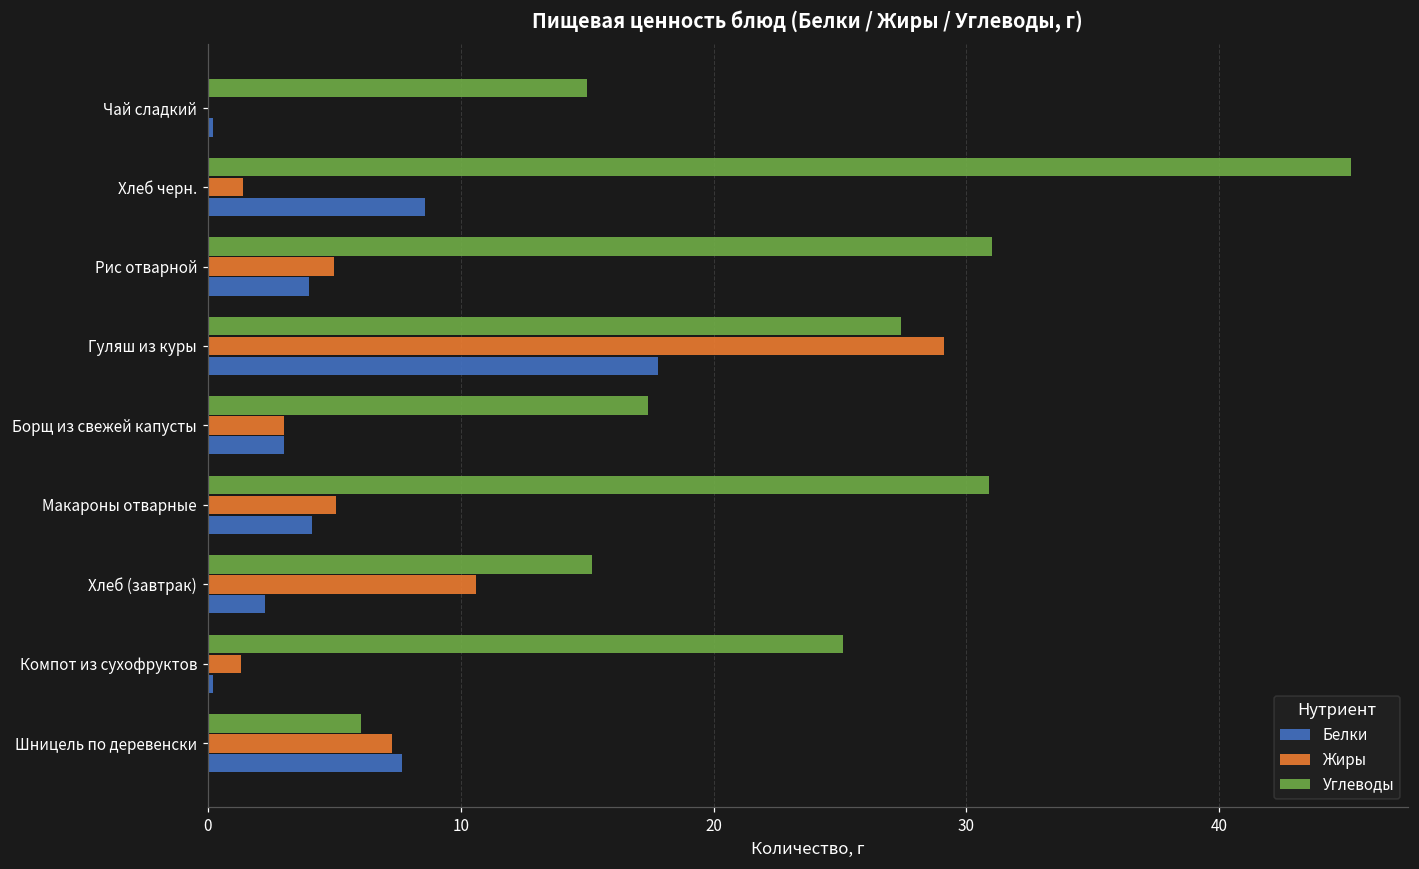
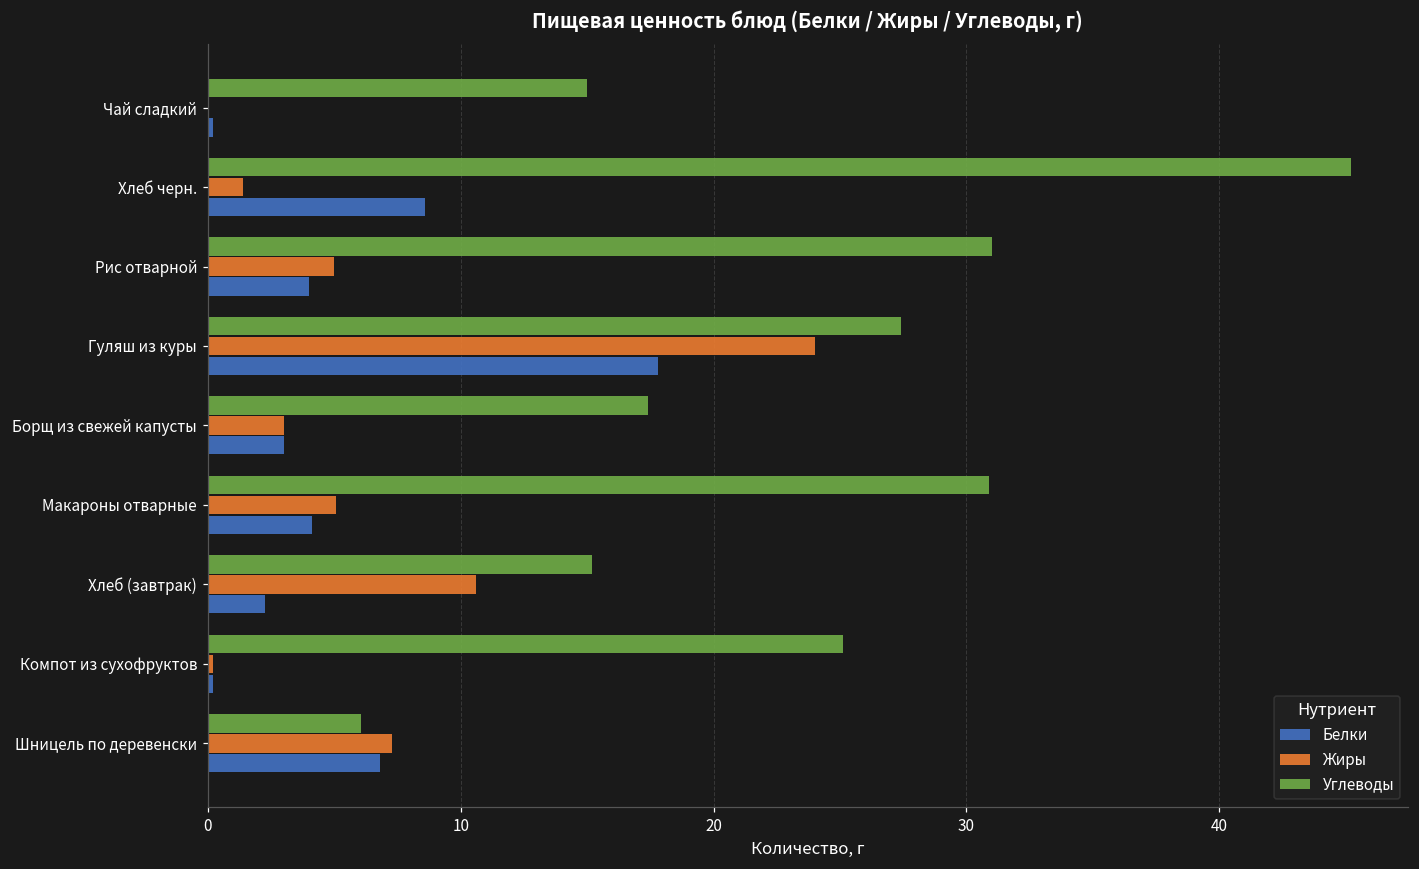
Жиры, Гуляш из куры: 29.1 -> 24.0
Жиры, Компот из сухофруктов: 1.3 -> 0.2
Белки, Шницель по деревенски: 7.7 -> 6.8
